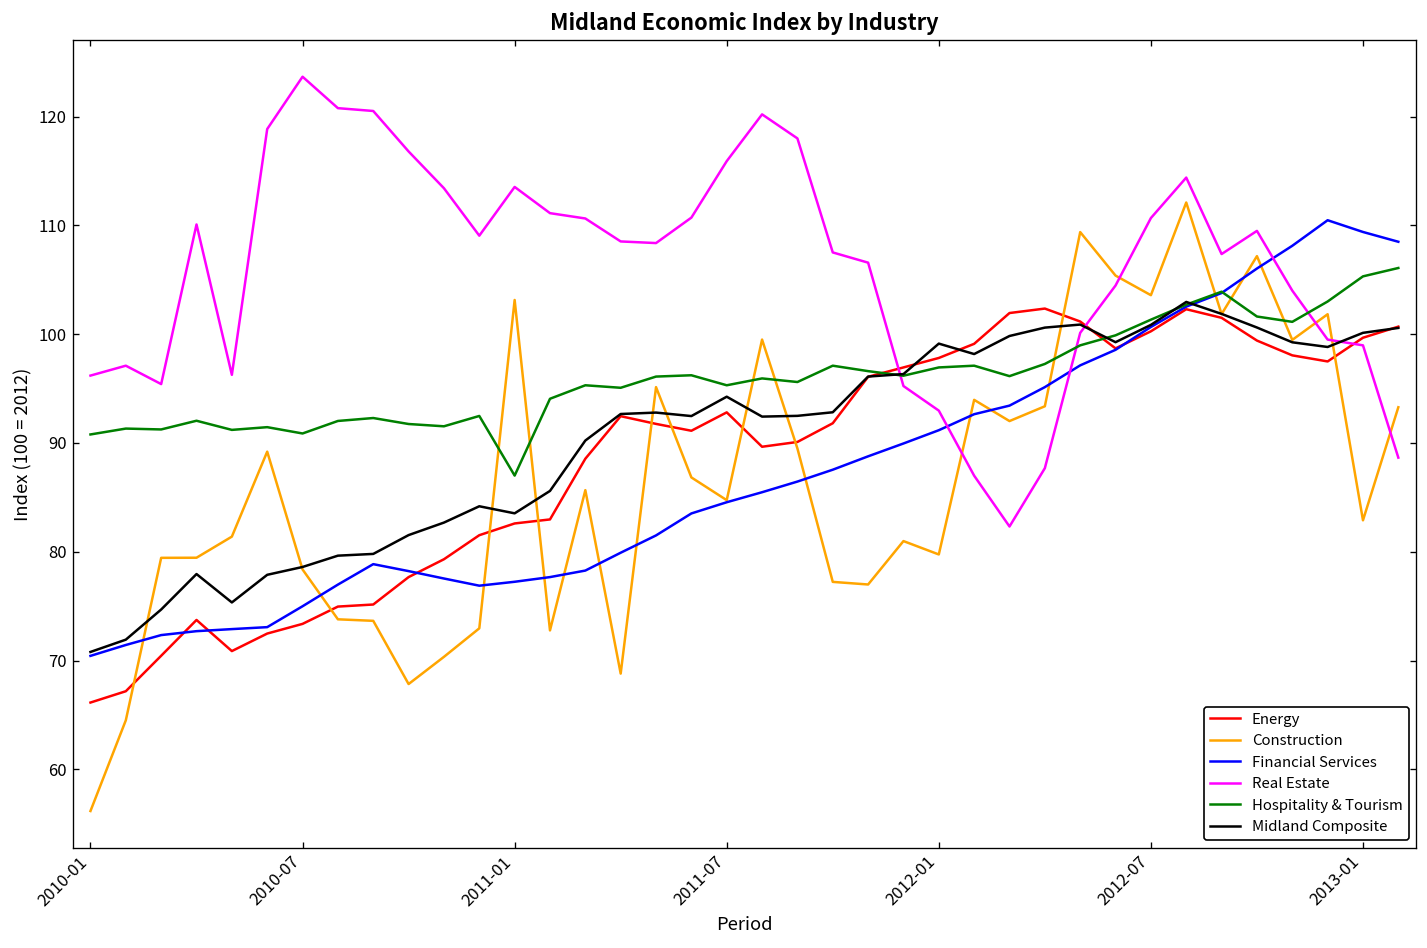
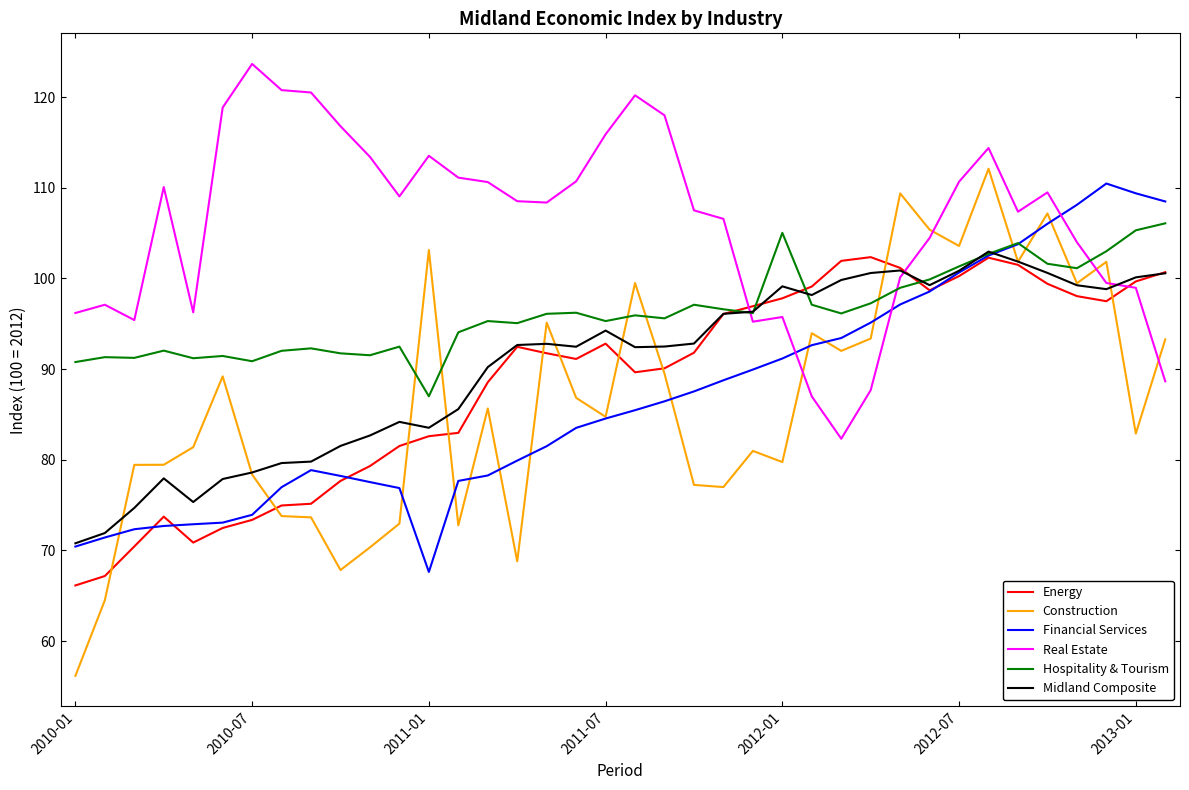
Financial Services, 2010-07: 75 -> 74
Financial Services, 2011-01: 77 -> 68
Real Estate, 2012-01: 93 -> 96
Hospitality & Tourism, 2012-01: 97 -> 105
